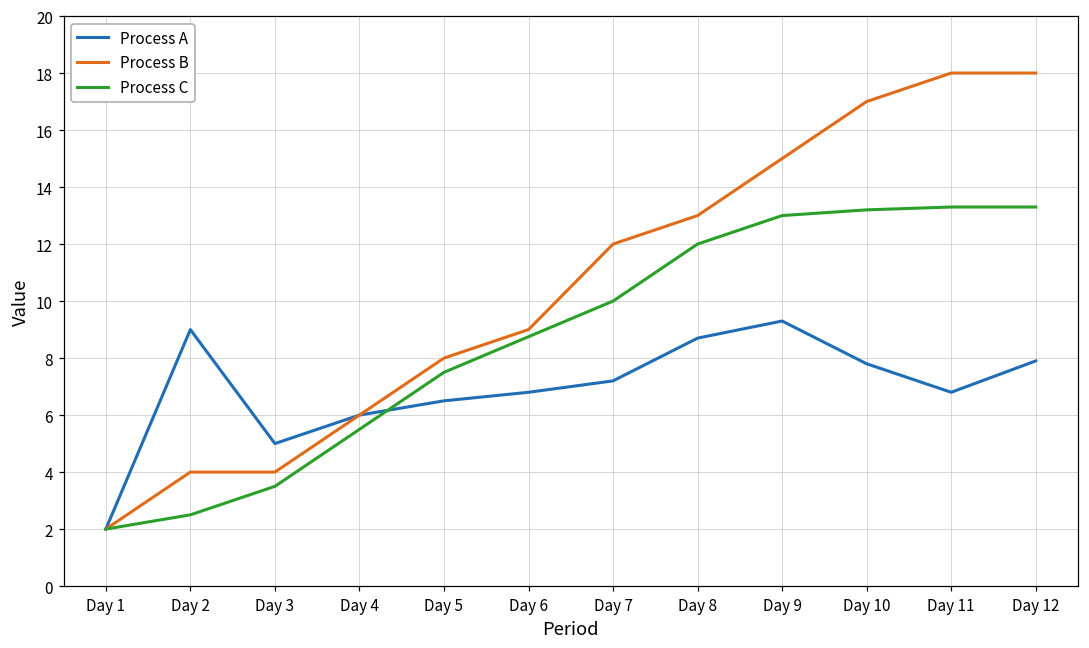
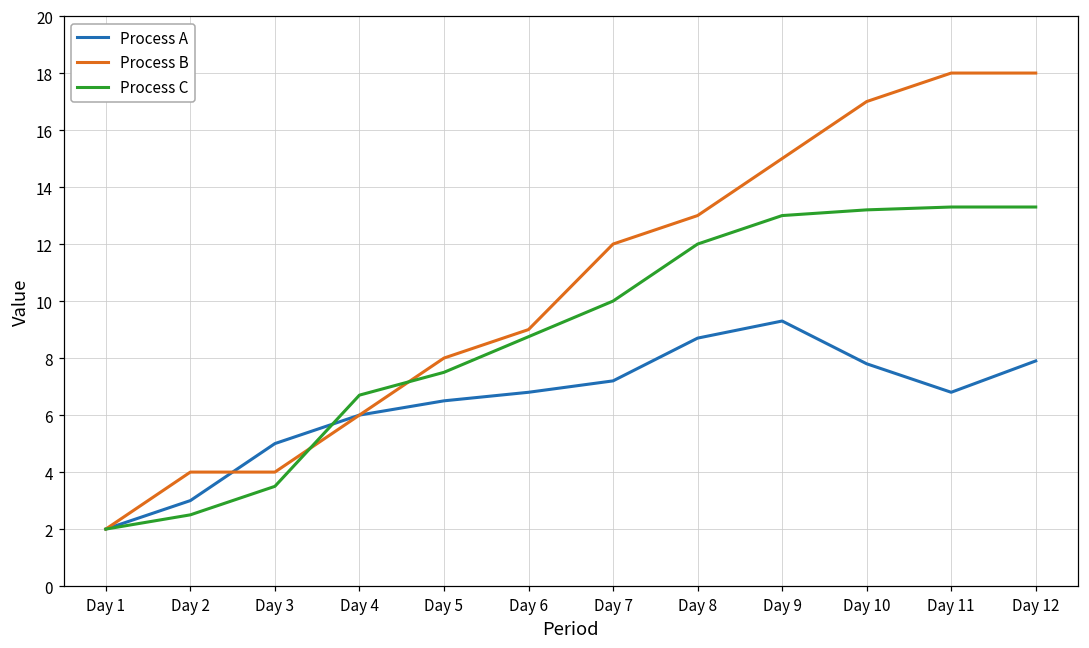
Process A, Day 2: 9 -> 3
Process C, Day 4: 5.5 -> 6.7
